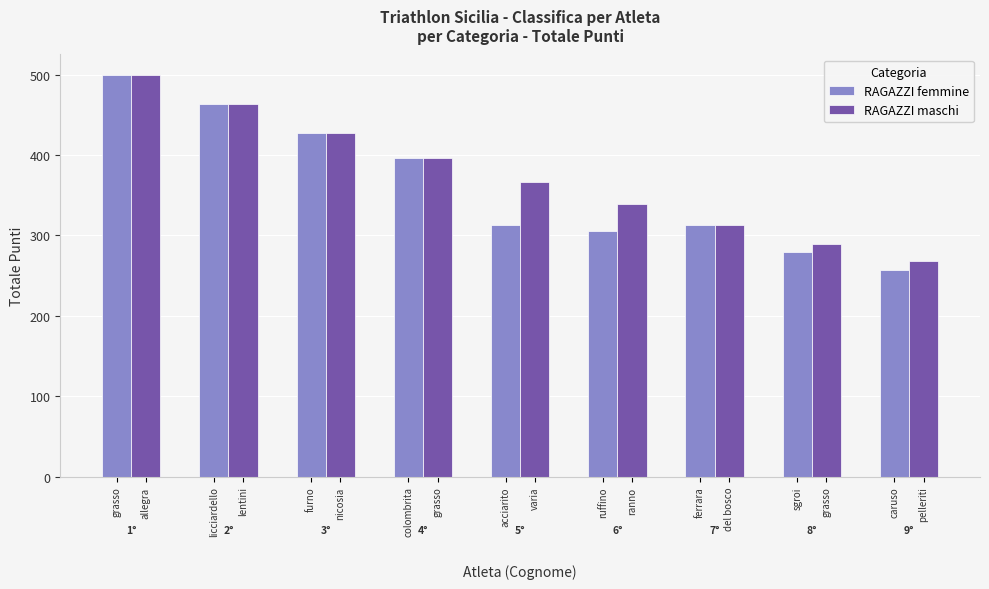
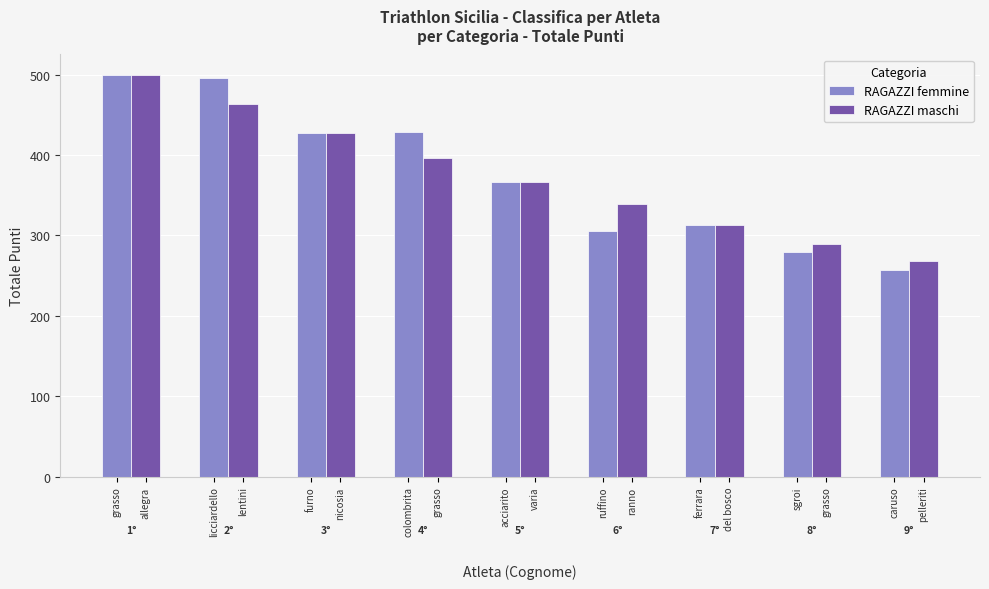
RAGAZZI femmine, licciardello: 460 -> 500
RAGAZZI femmine, colombrita: 400 -> 430
RAGAZZI femmine, acciarito: 310 -> 370
